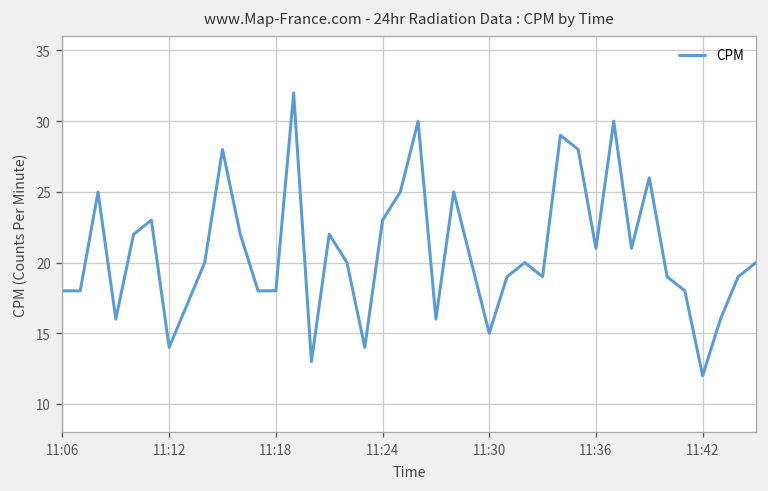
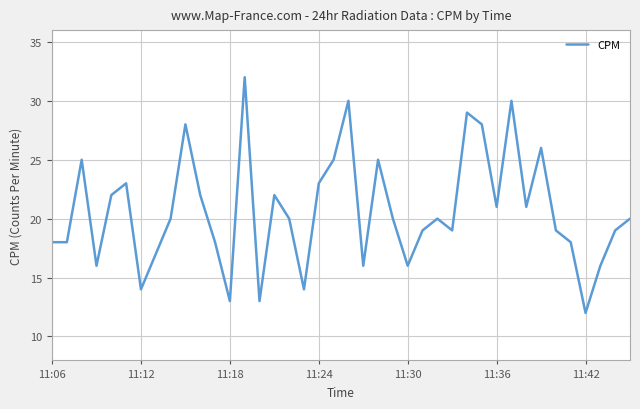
11:18: 18 -> 13
11:30: 15 -> 16
